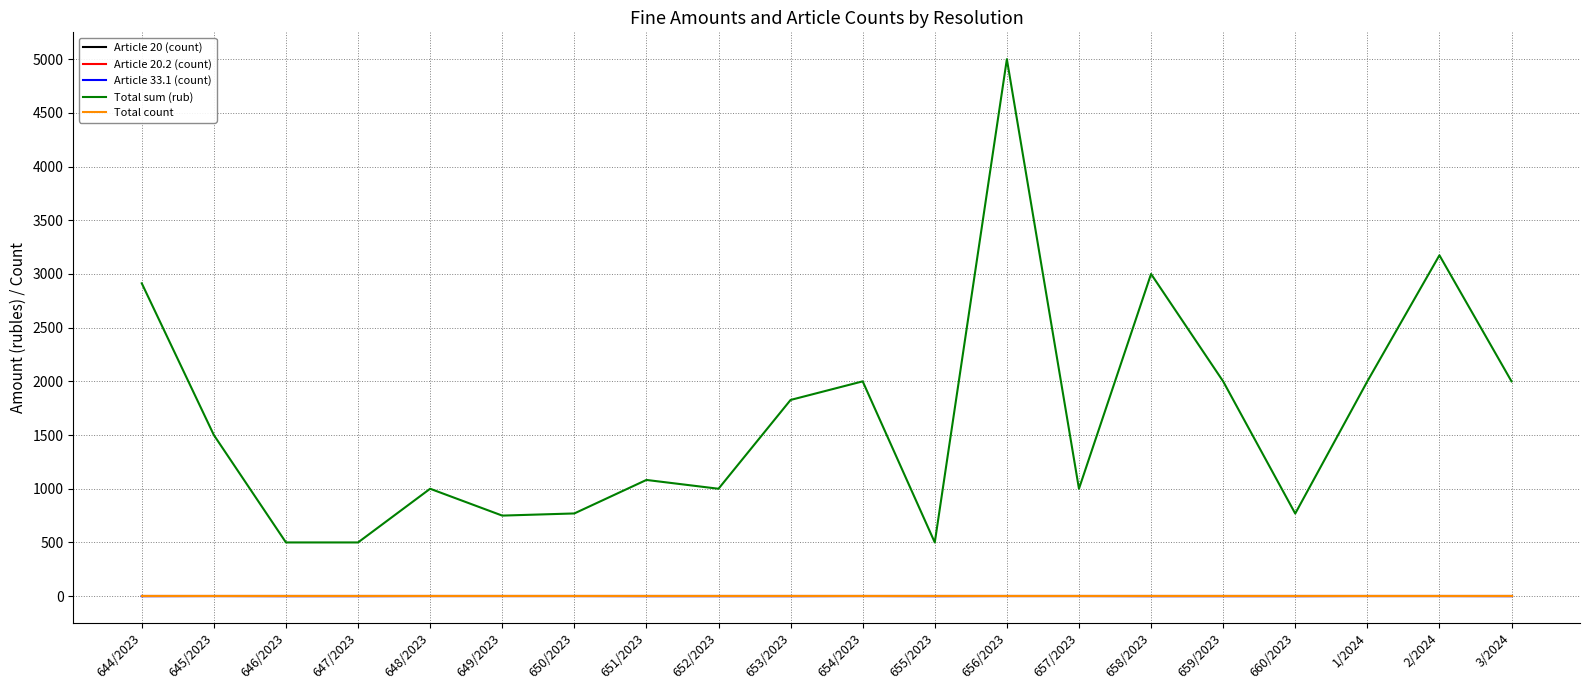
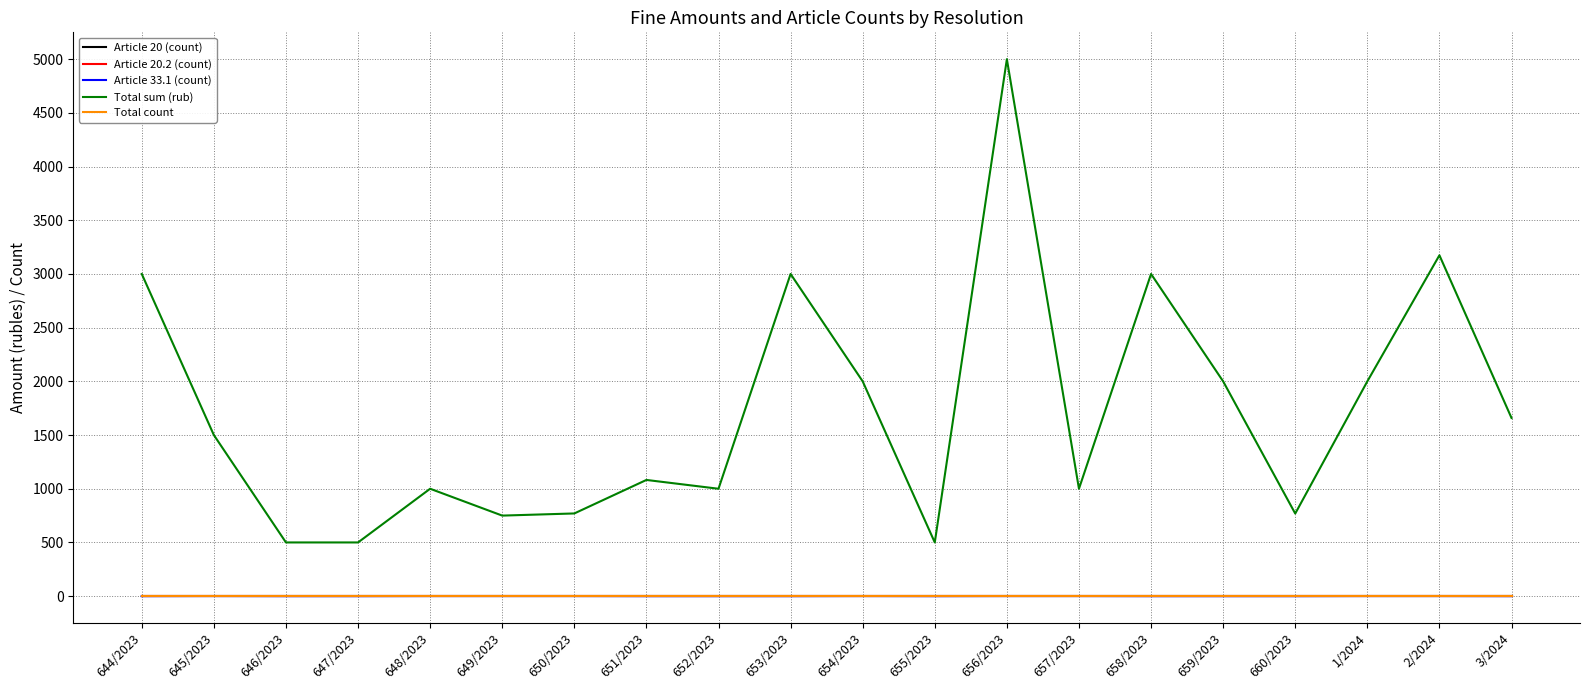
Total sum (rub), 644/2023: 2910 -> 3000
Total sum (rub), 653/2023: 1830 -> 3000
Total sum (rub), 3/2024: 2000 -> 1660
